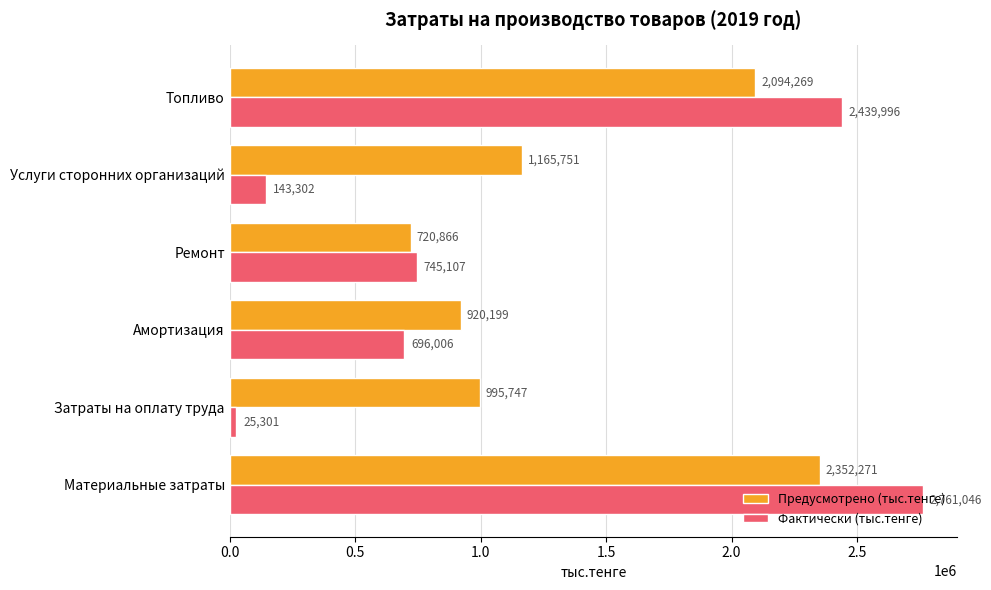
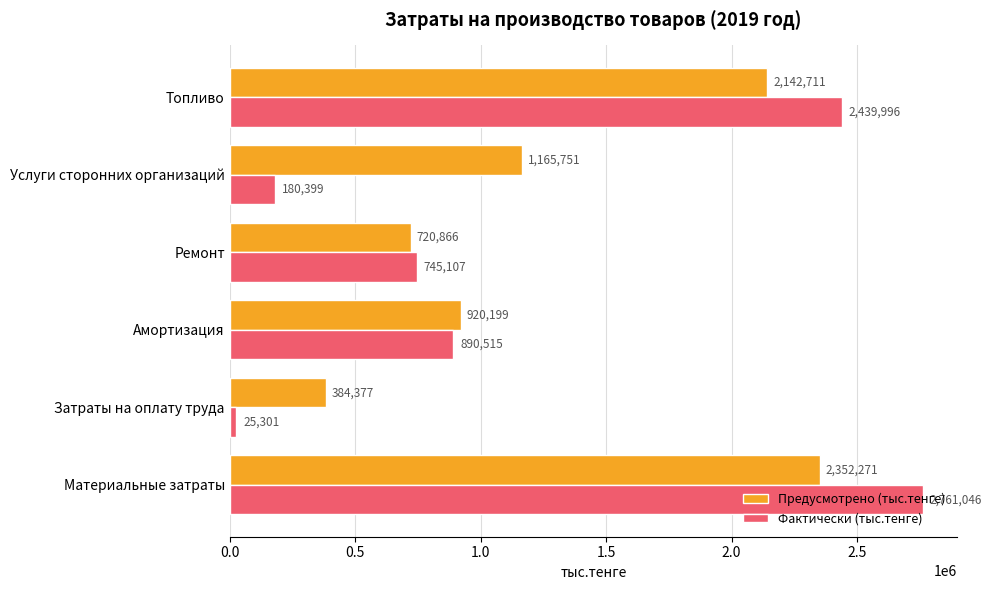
Предусмотрено (тыс.тенге), Топливо: 2,094,269 -> 2,142,711
Фактически (тыс.тенге), Услуги сторонних организаций: 143,302 -> 180,399
Фактически (тыс.тенге), Амортизация: 696,006 -> 890,515
Предусмотрено (тыс.тенге), Затраты на оплату труда: 995,747 -> 384,377
